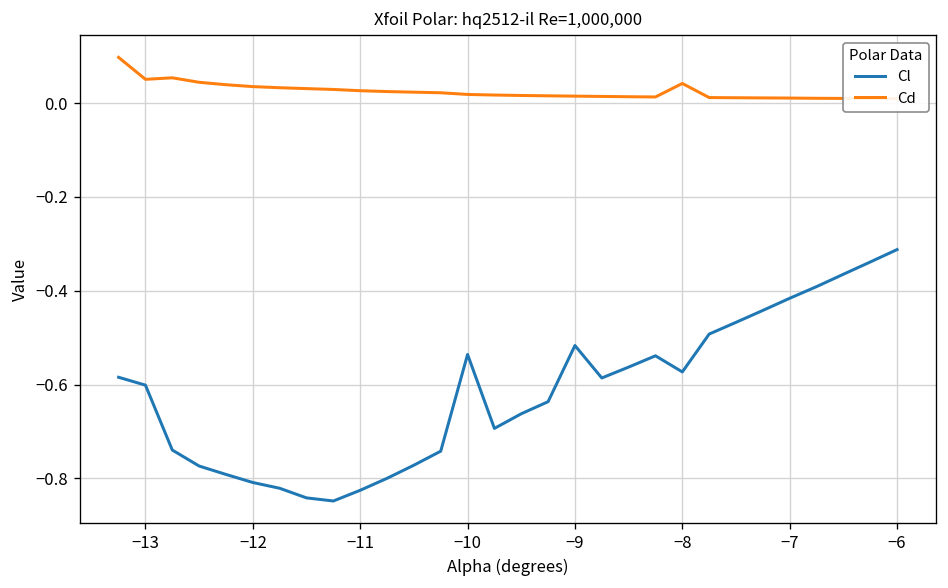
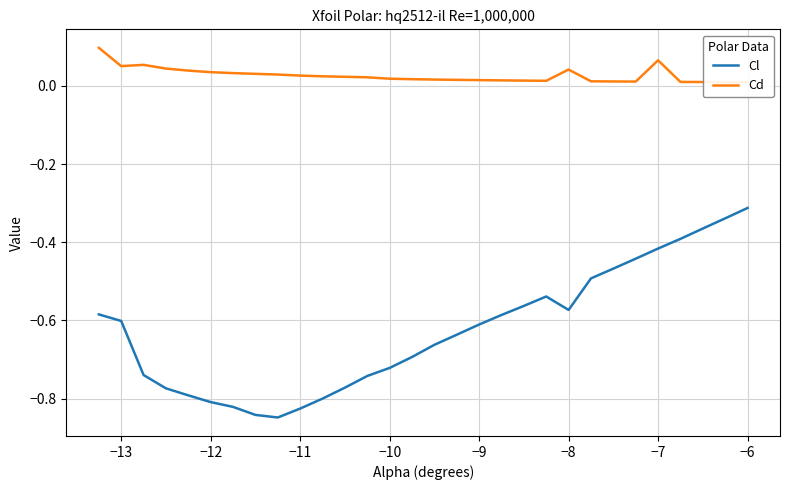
Cl, −10: -0.54 -> -0.72
Cl, −9: -0.52 -> -0.61
Cd, −7: 0.01 -> 0.07
